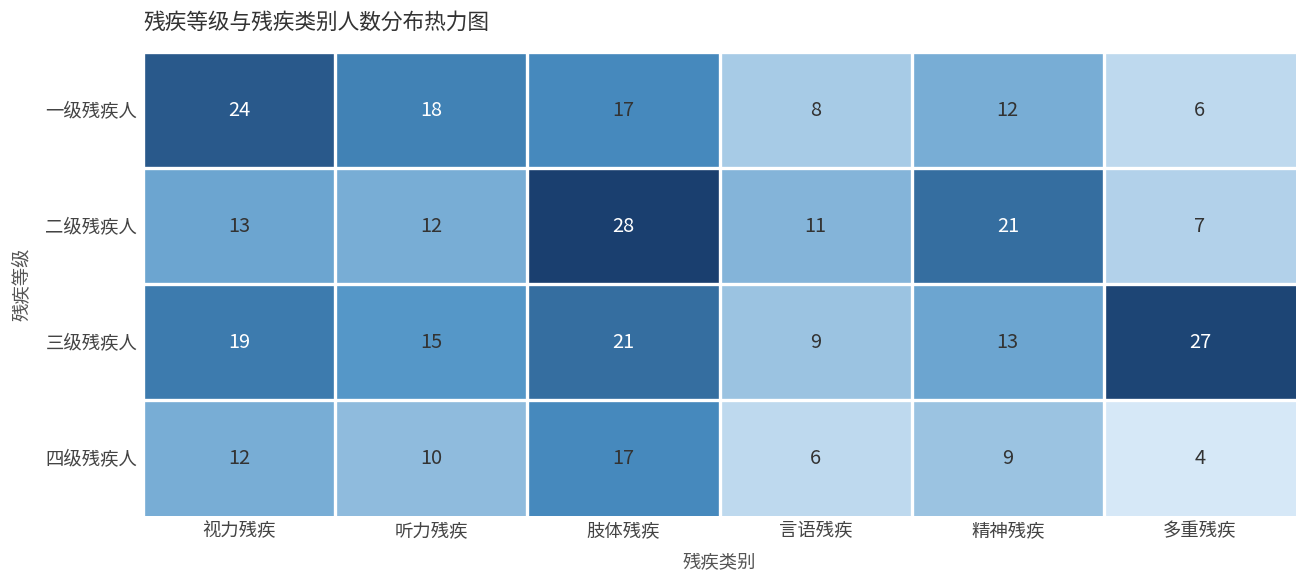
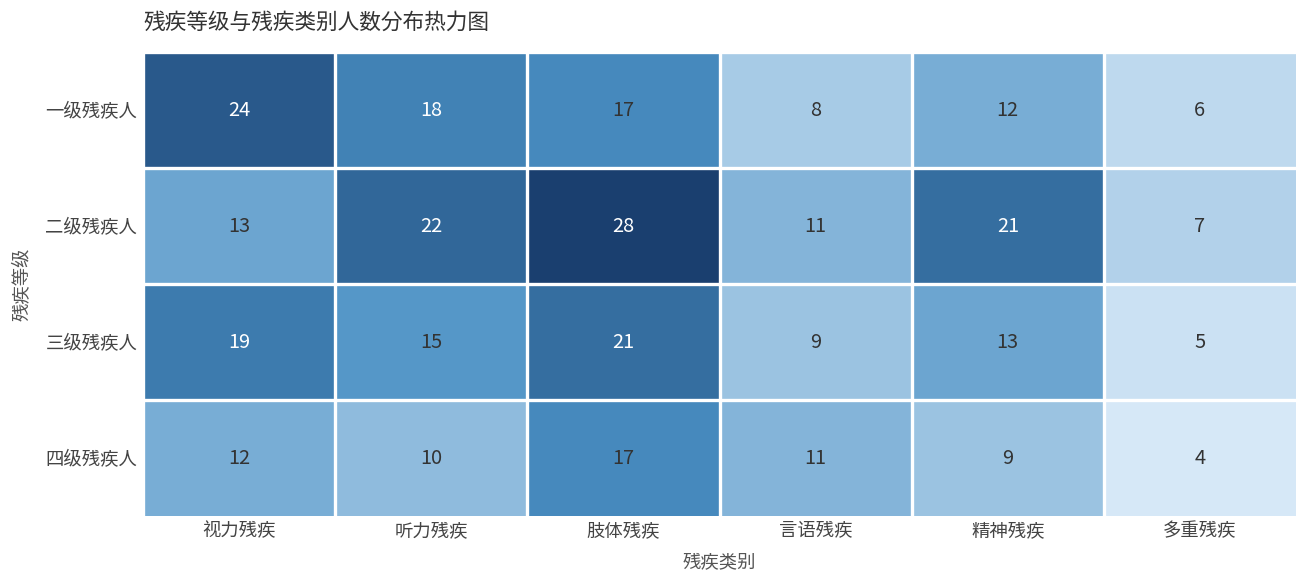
二级残疾人, 听力残疾: 12 -> 22
三级残疾人, 多重残疾: 27 -> 5
四级残疾人, 言语残疾: 6 -> 11
